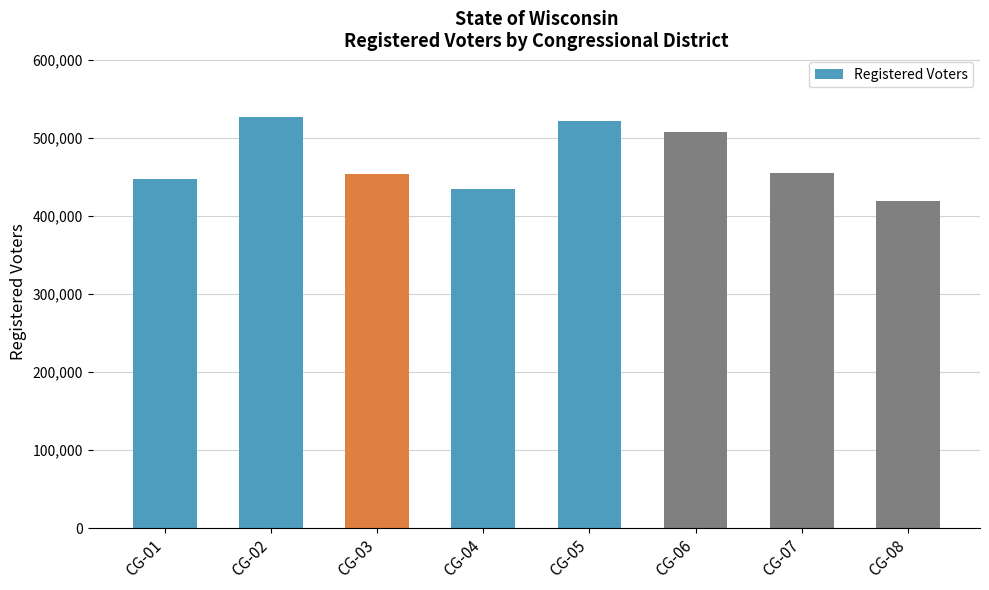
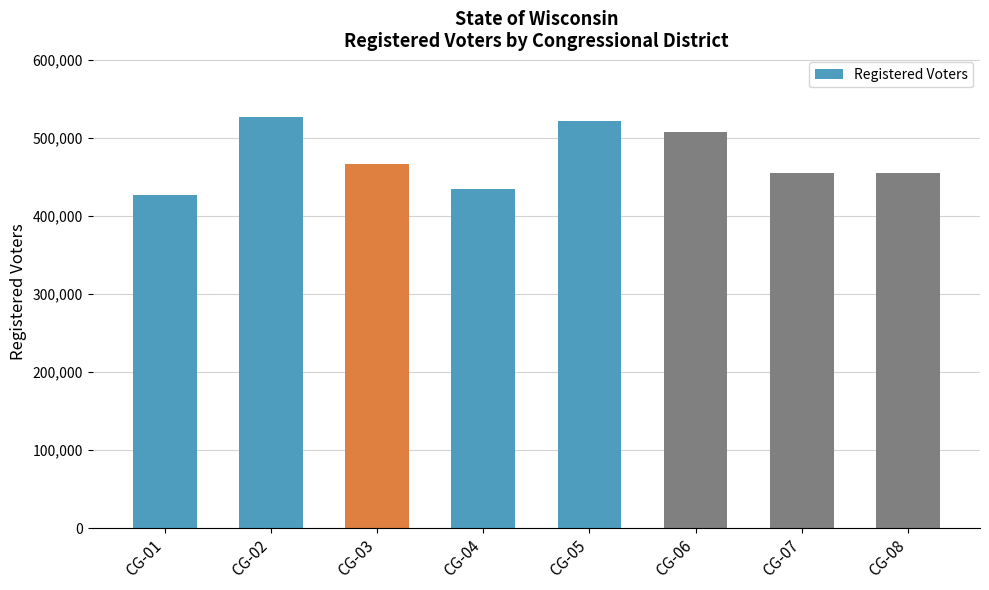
CG-01: 450,000 -> 430,000
CG-03: 450,000 -> 470,000
CG-08: 420,000 -> 450,000
